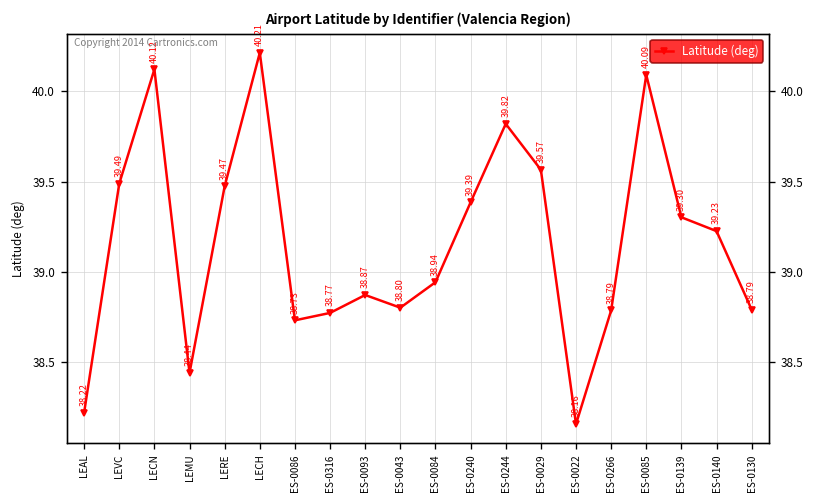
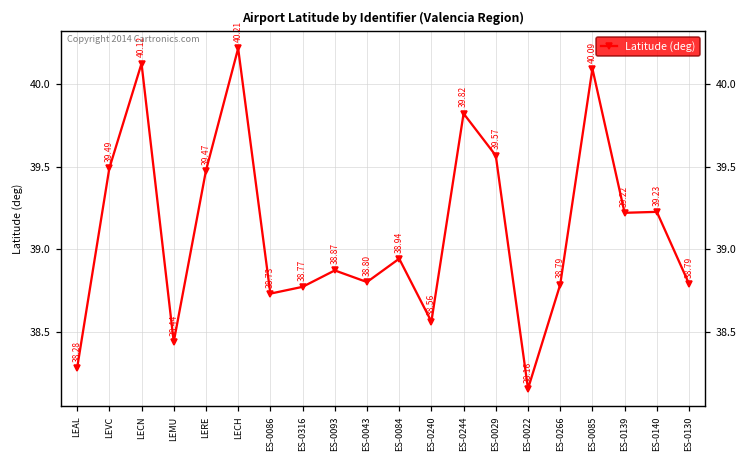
LEAL: 38.22 -> 38.28
ES-0240: 39.39 -> 38.56
ES-0139: 39.30 -> 39.22
